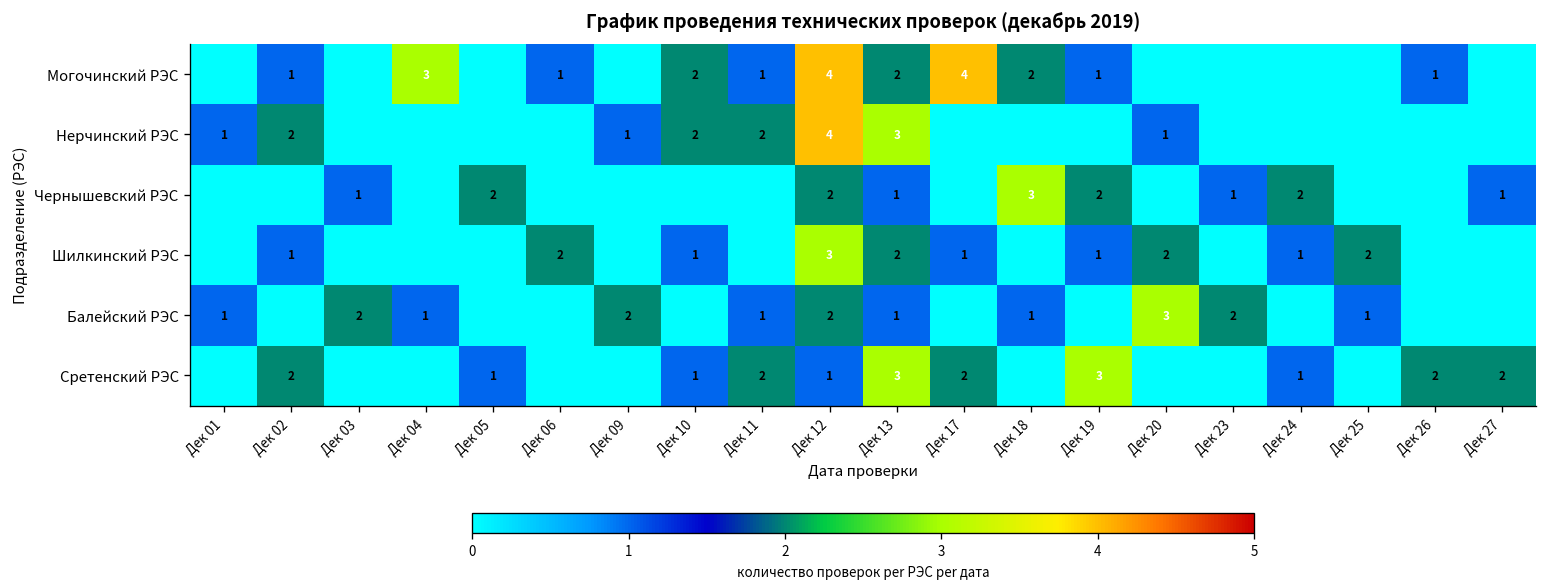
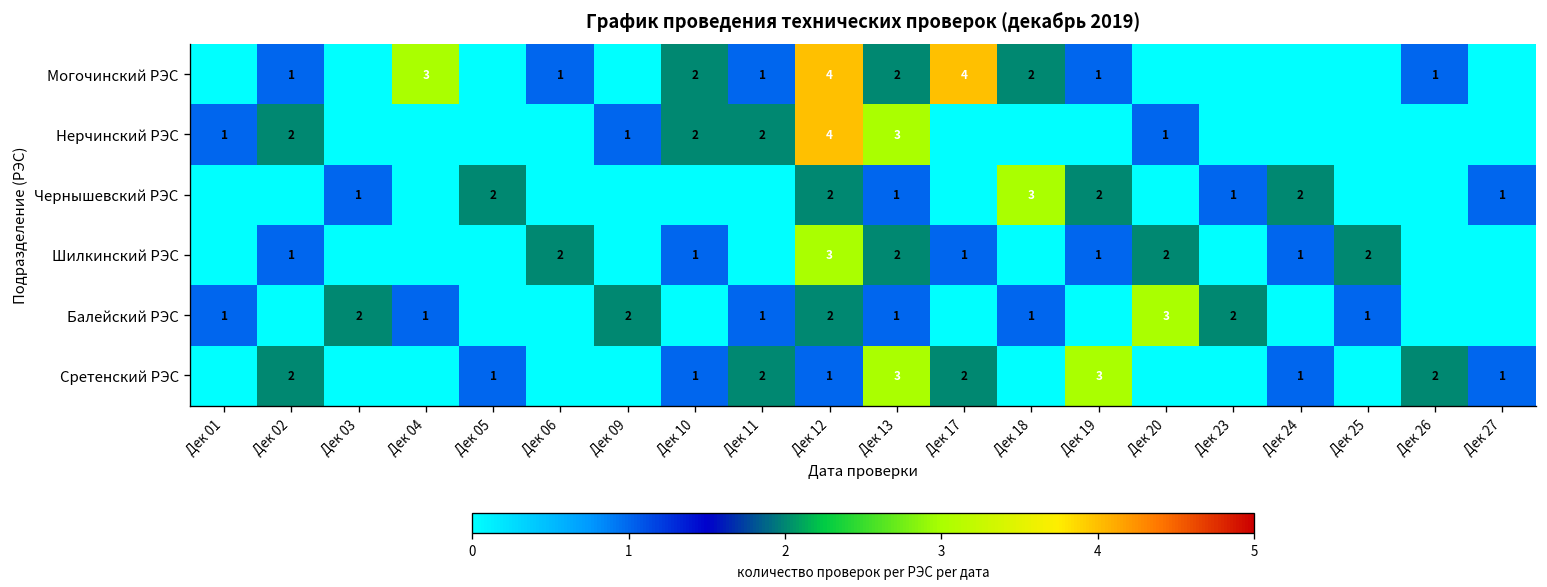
Сретенский РЭС, Дек 27: 2 -> 1
